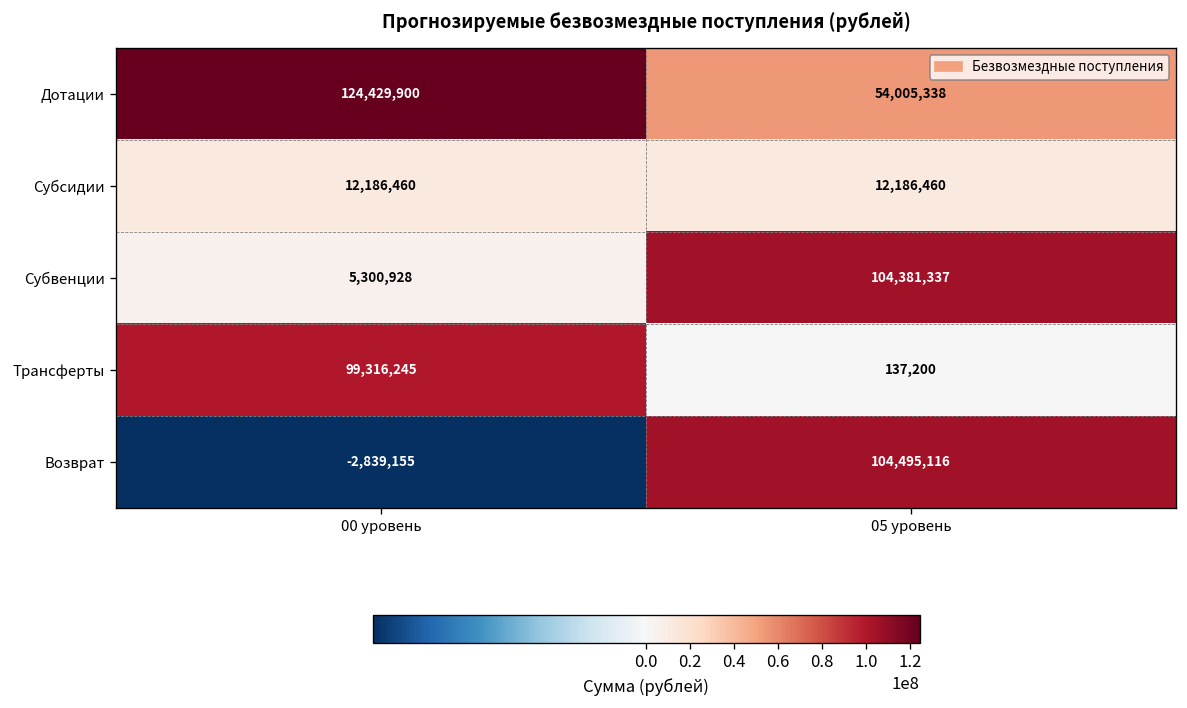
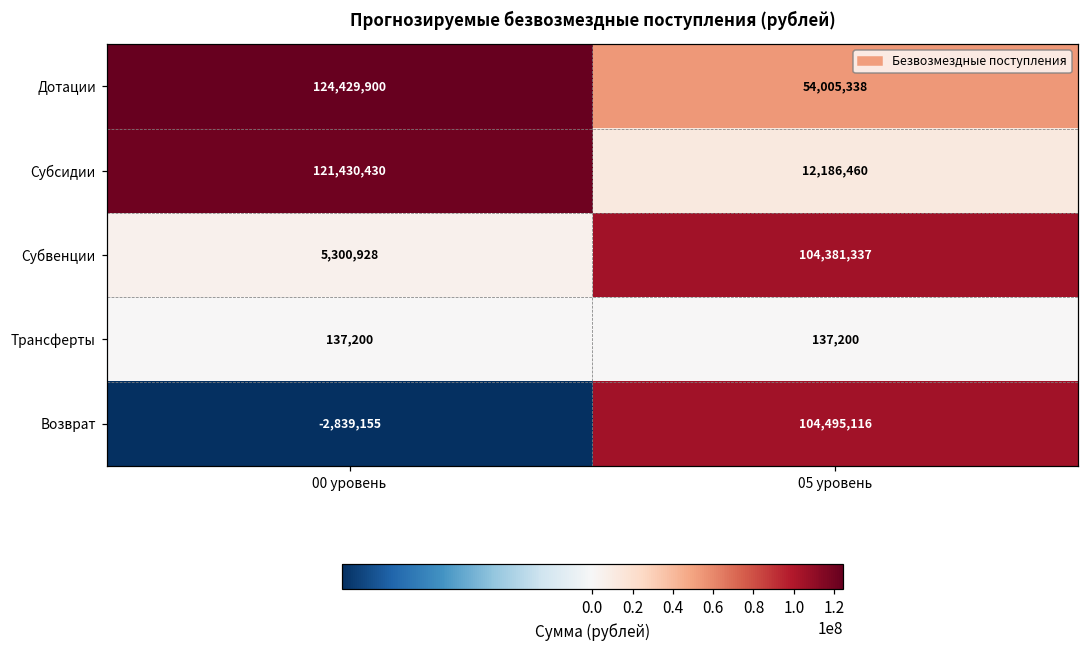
Субсидии, 00 уровень: 12,186,460 -> 121,430,430
Трансферты, 00 уровень: 99,316,245 -> 137,200
